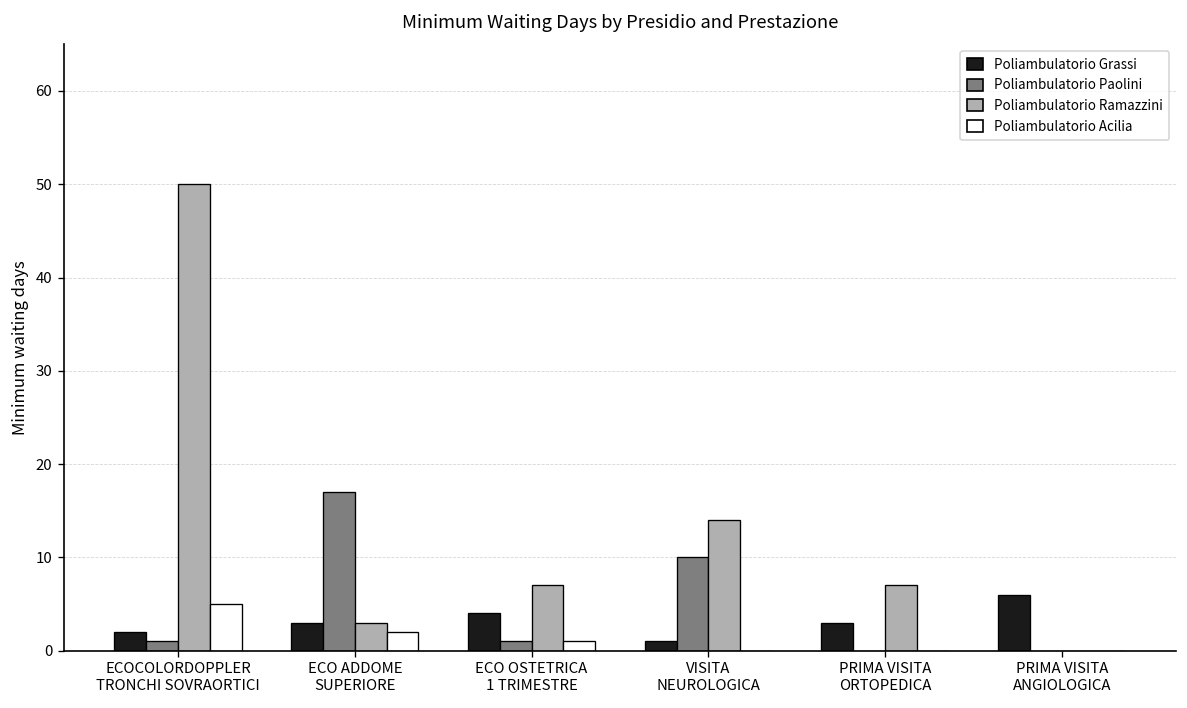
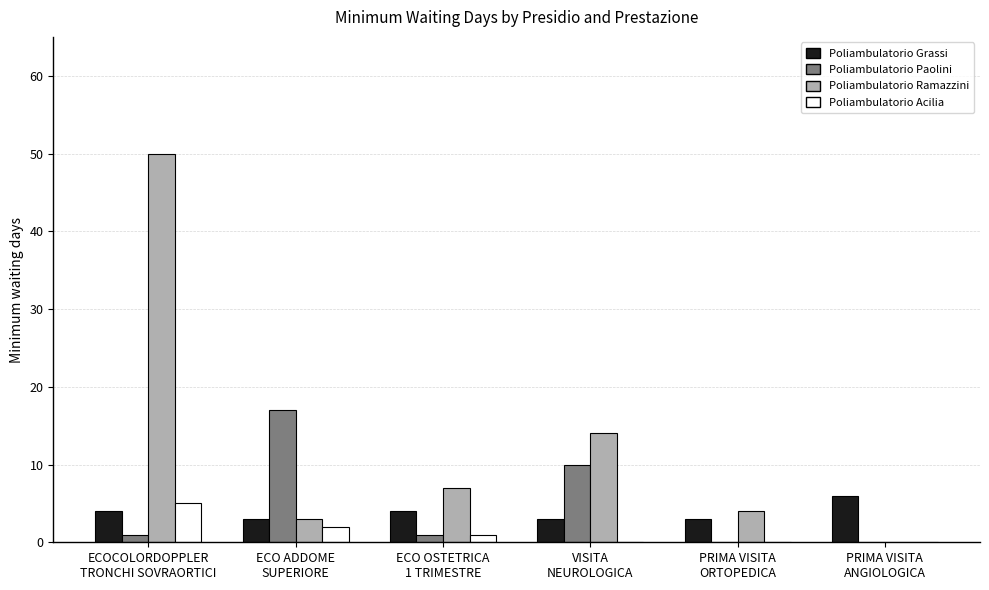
Poliambulatorio Grassi, ECOCOLORDOPPLER TRONCHI SOVRAORTICI: 2 -> 4
Poliambulatorio Grassi, VISITA NEUROLOGICA: 1 -> 3
Poliambulatorio Ramazzini, PRIMA VISITA ORTOPEDICA: 7 -> 4
